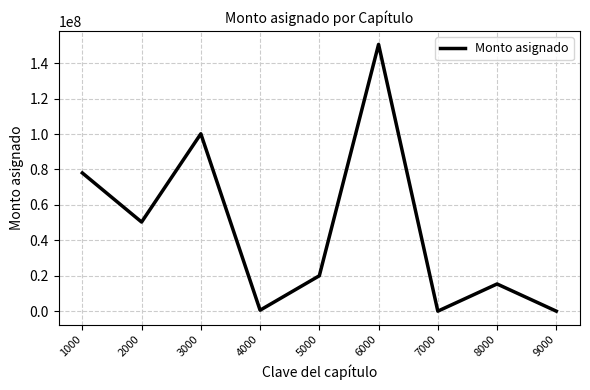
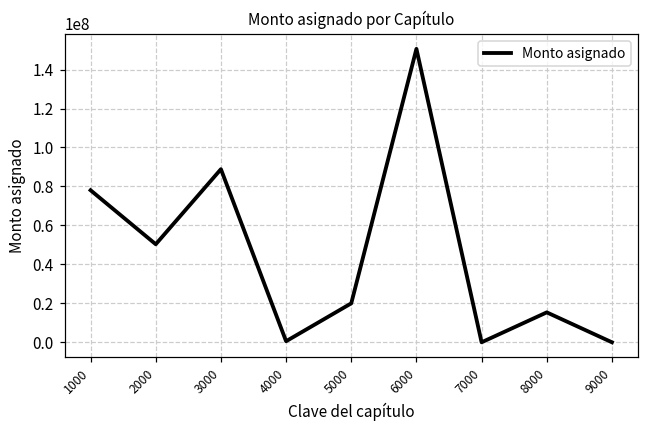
3000: 100000000 -> 89000000
